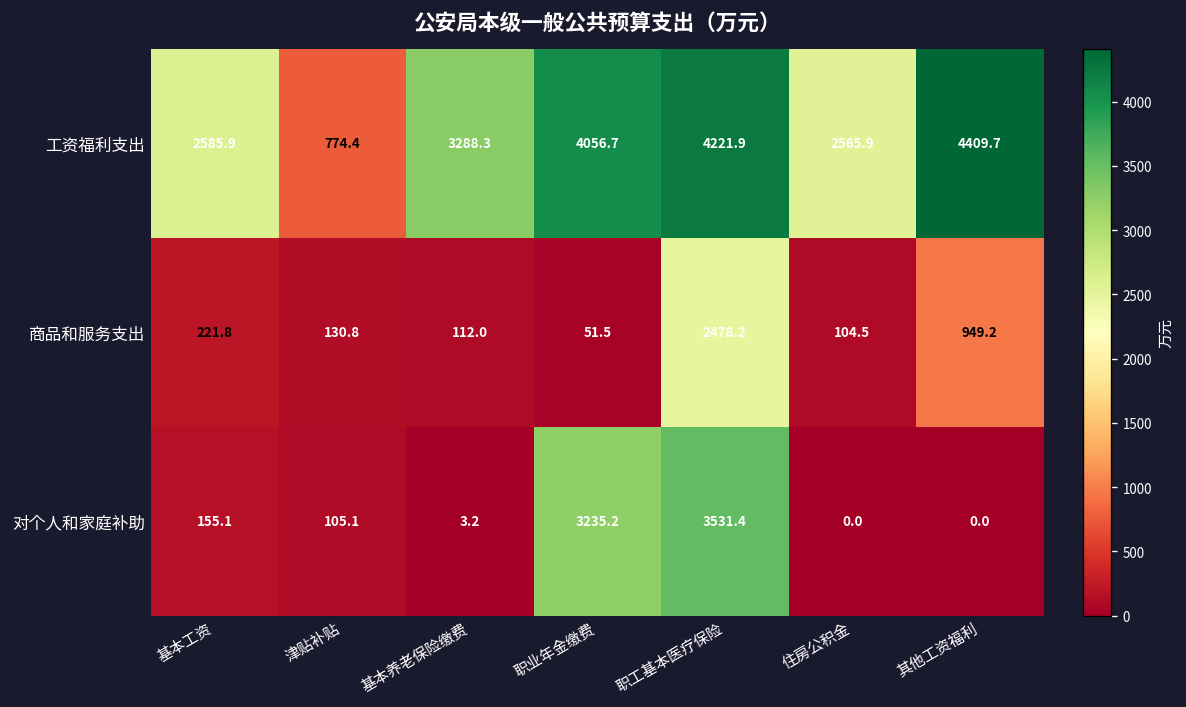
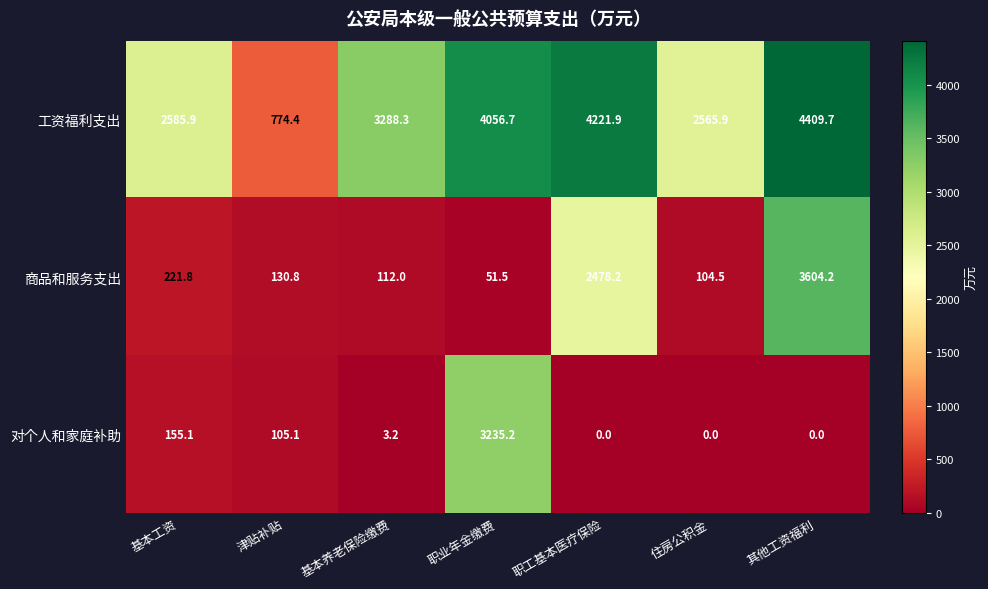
商品和服务支出, 其他工资福利: 949.2 -> 3604.2
对个人和家庭补助, 职工基本医疗保险: 3531.4 -> 0.0
